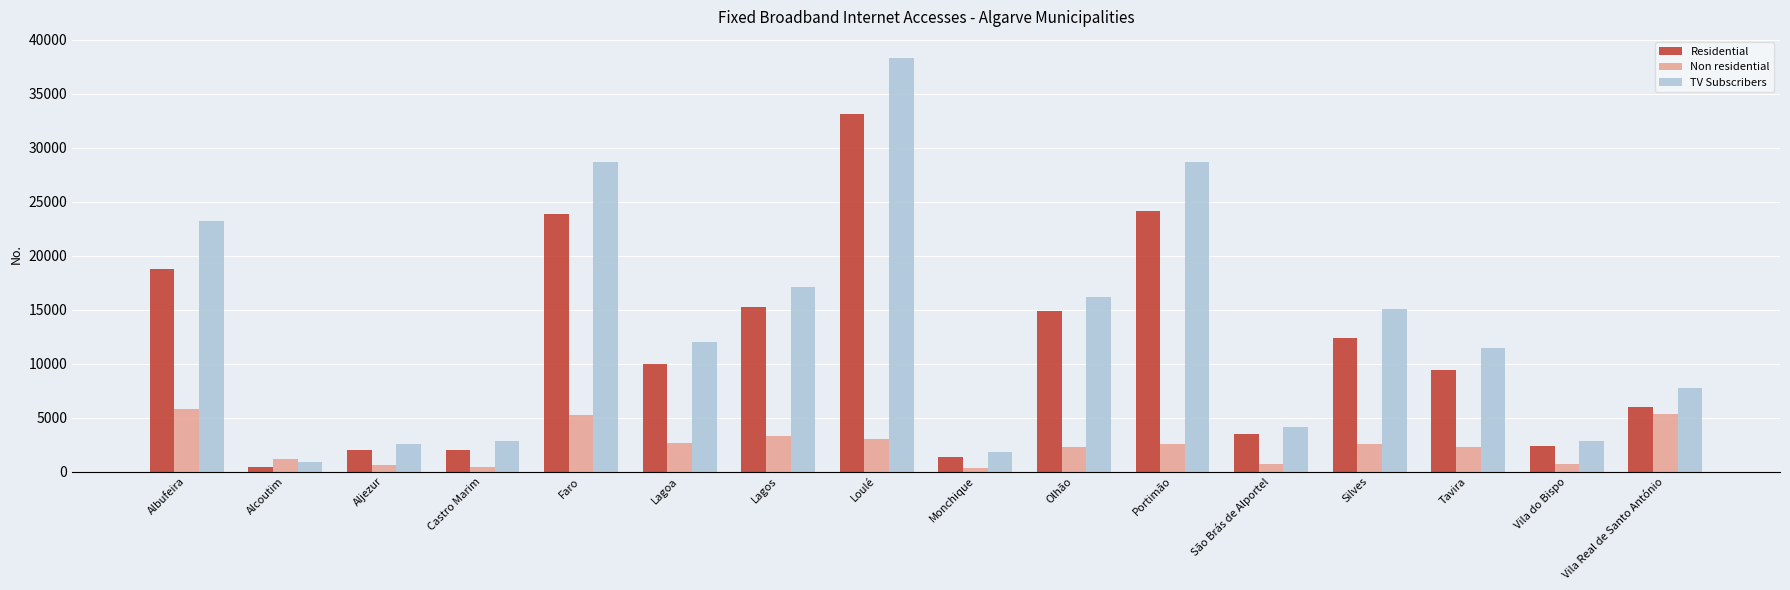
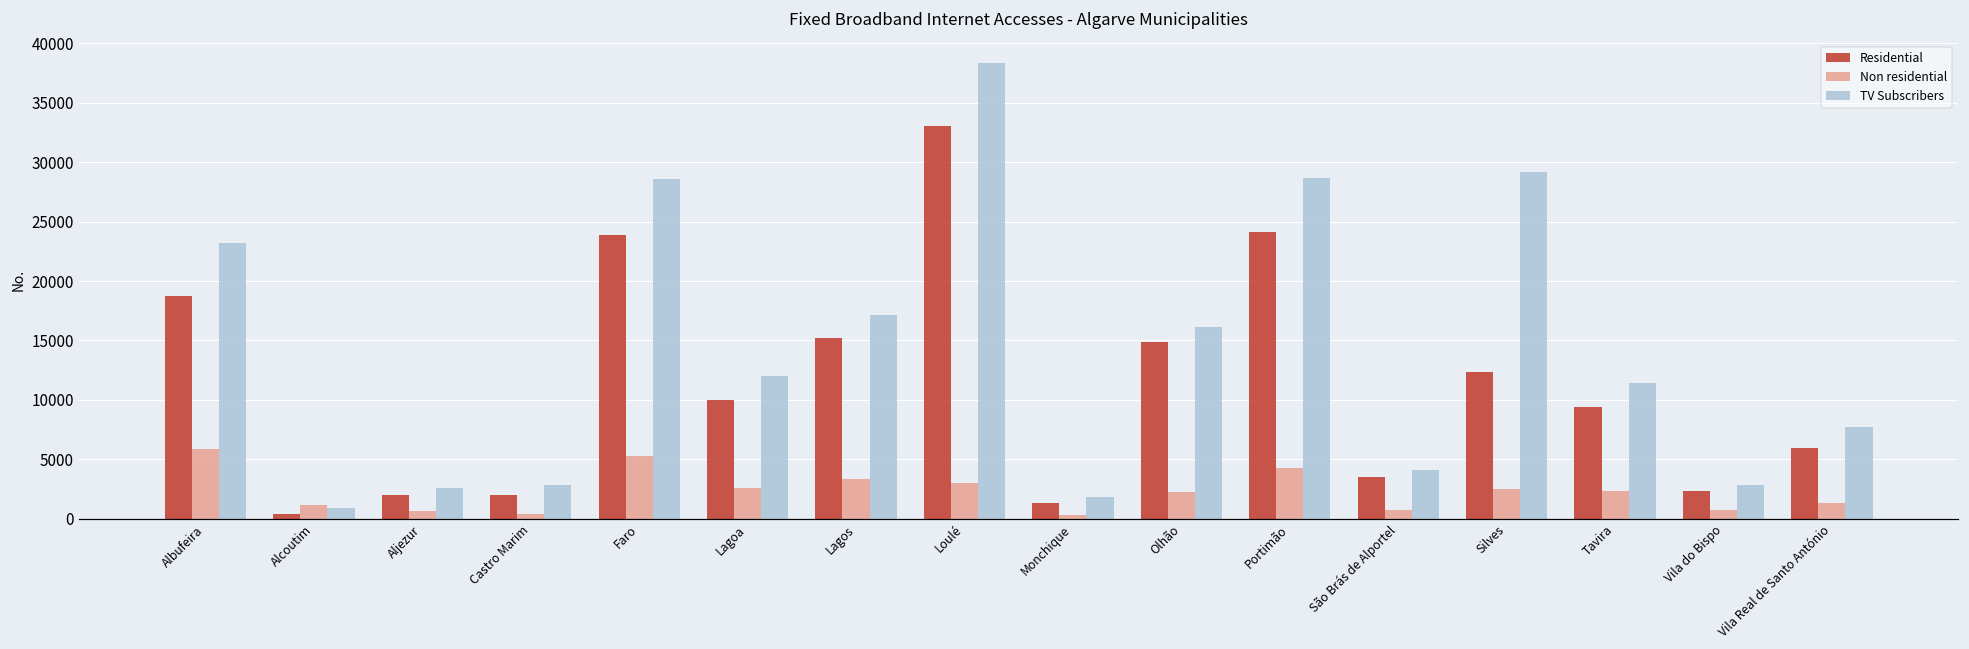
Non residential, Portimão: 2500 -> 4300
TV Subscribers, Silves: 15000 -> 29200
Non residential, Vila Real de Santo António: 5300 -> 1300
